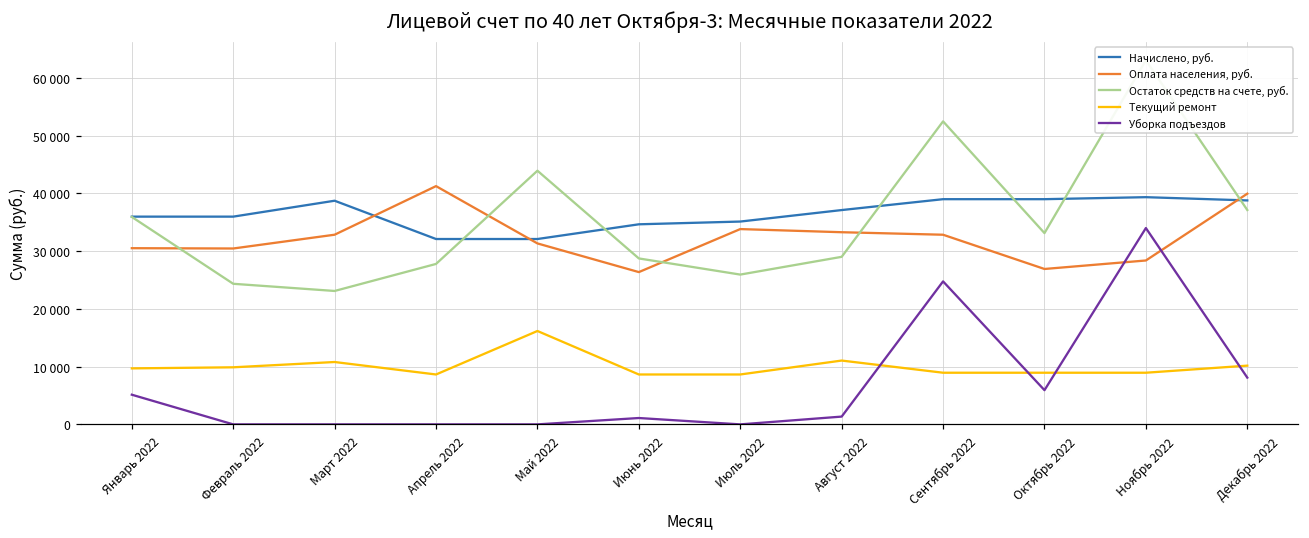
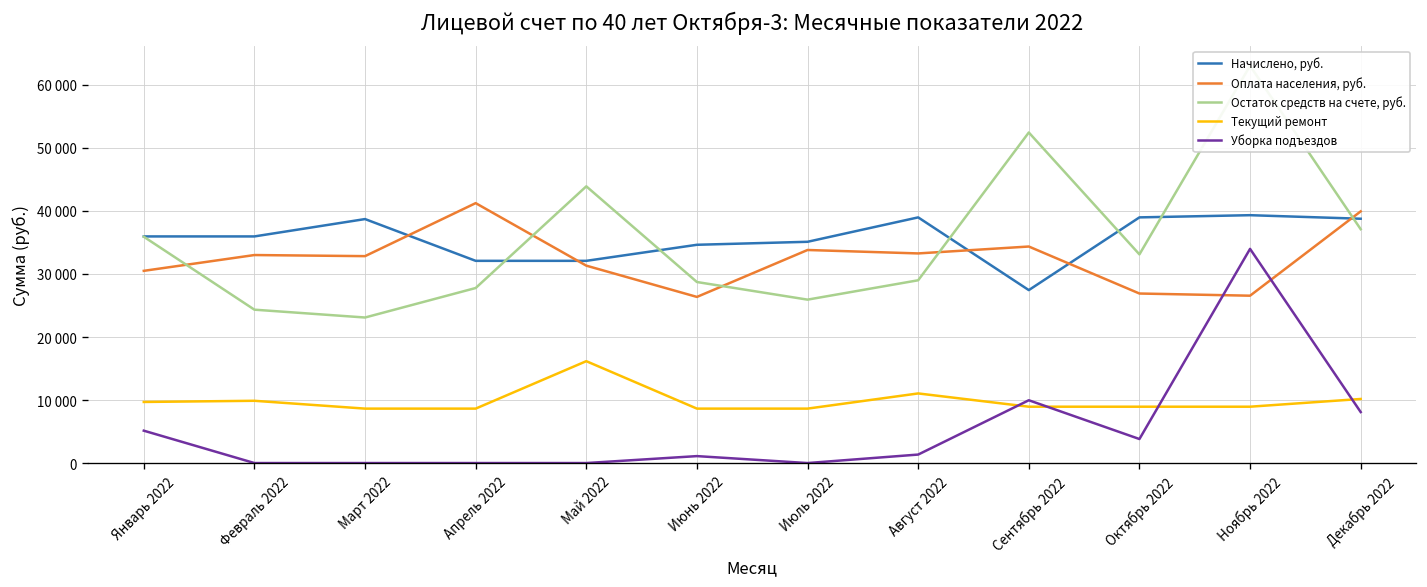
Оплата населения, руб., Февраль 2022: 30000 -> 33000
Текущий ремонт, Март 2022: 11000 -> 9000
Начислено, руб., Август 2022: 37000 -> 39000
Начислено, руб., Сентябрь 2022: 39000 -> 27000
Оплата населения, руб., Сентябрь 2022: 33000 -> 34000
Уборка подъездов, Сентябрь 2022: 25000 -> 10000
Уборка подъездов, Октябрь 2022: 6000 -> 4000
Оплата населения, руб., Ноябрь 2022: 28000 -> 27000
